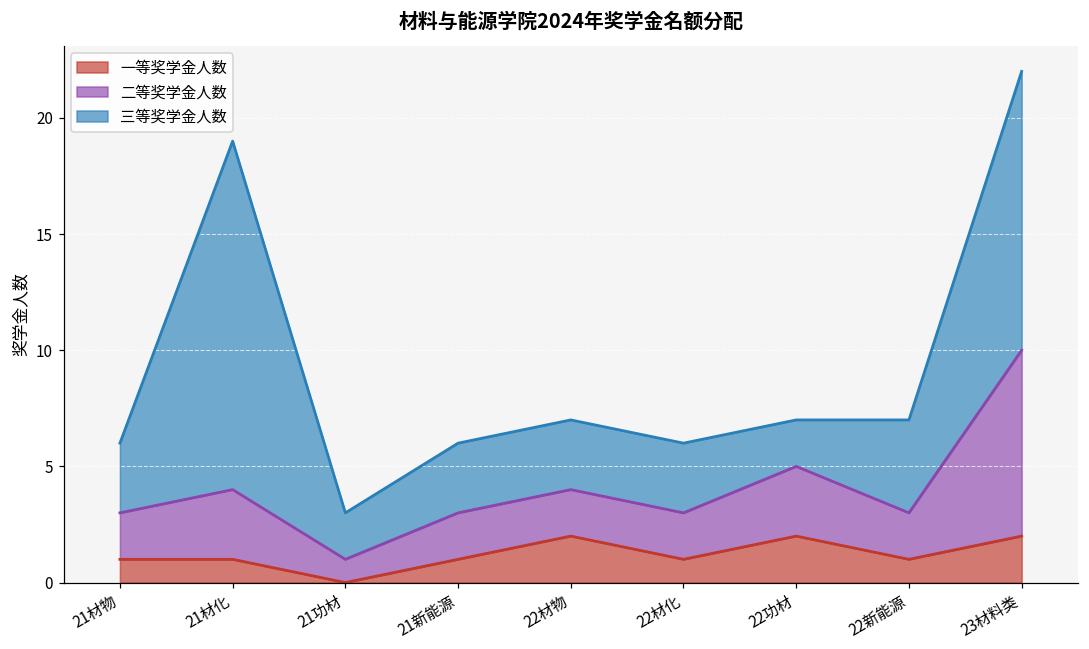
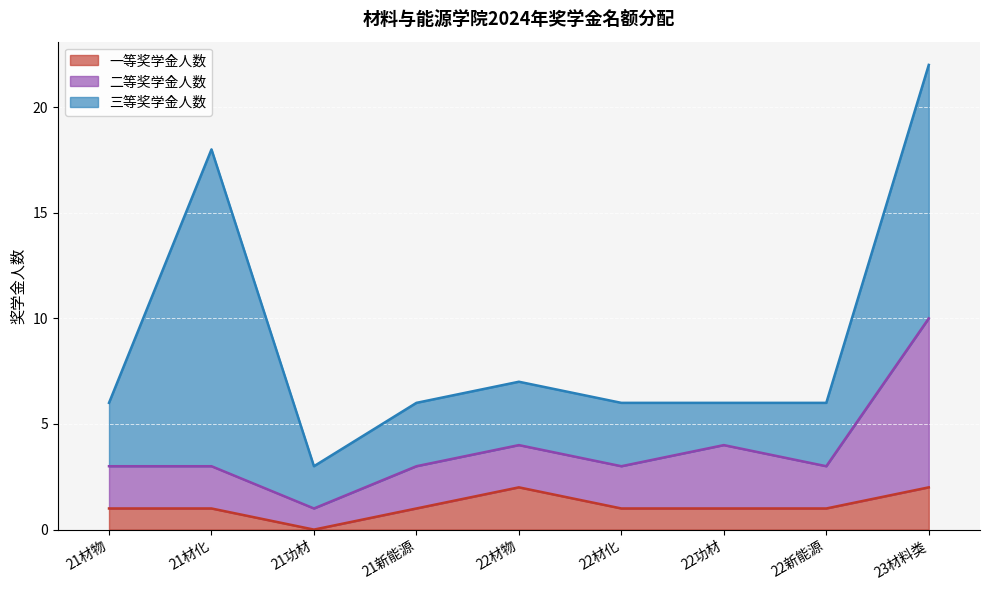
二等奖学金人数, 21材化: 3 -> 2
一等奖学金人数, 22功材: 2 -> 1
三等奖学金人数, 22新能源: 4 -> 3
